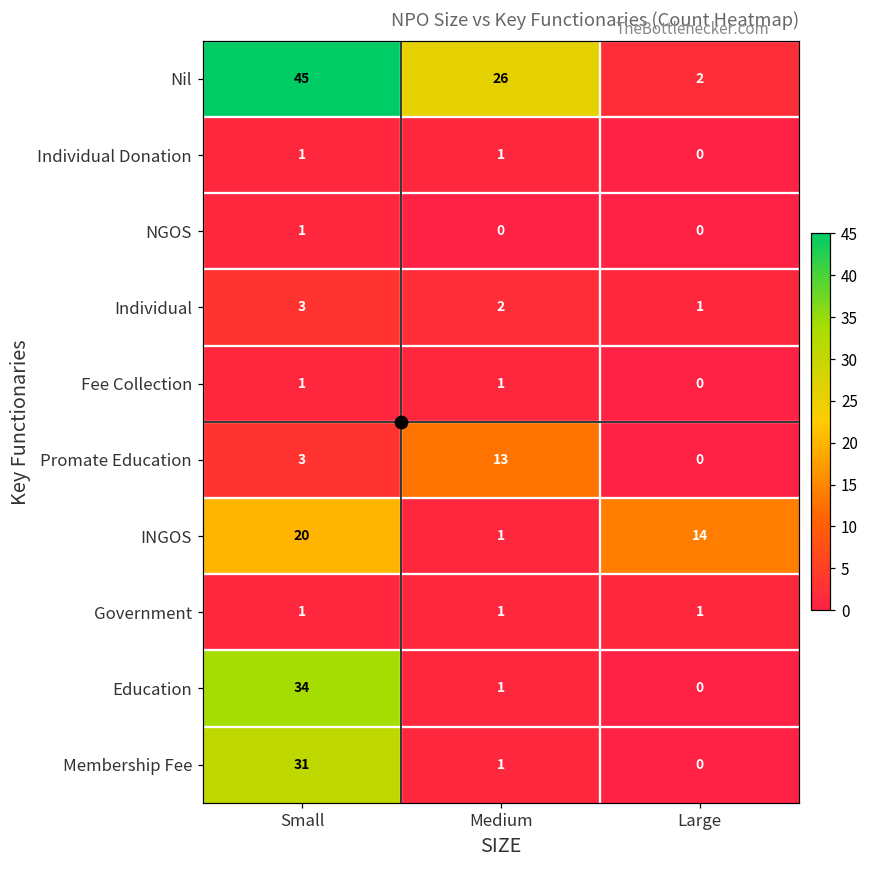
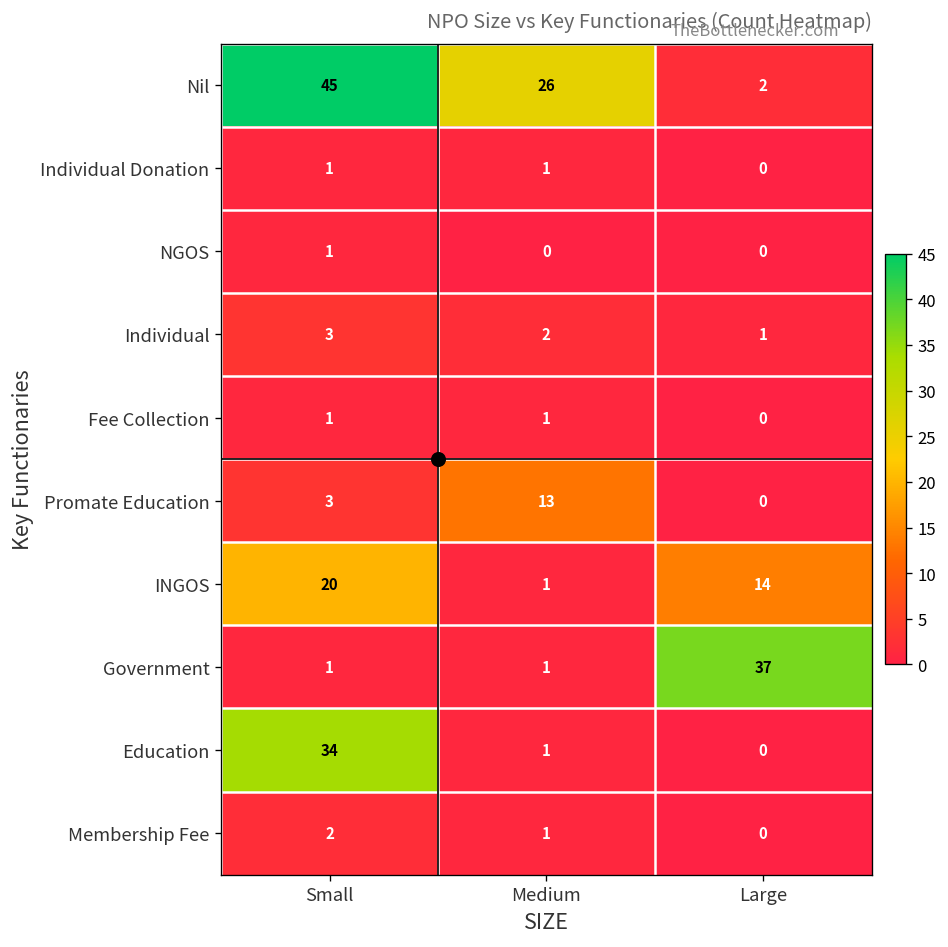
Government, Large: 1 -> 37
Membership Fee, Small: 31 -> 2
